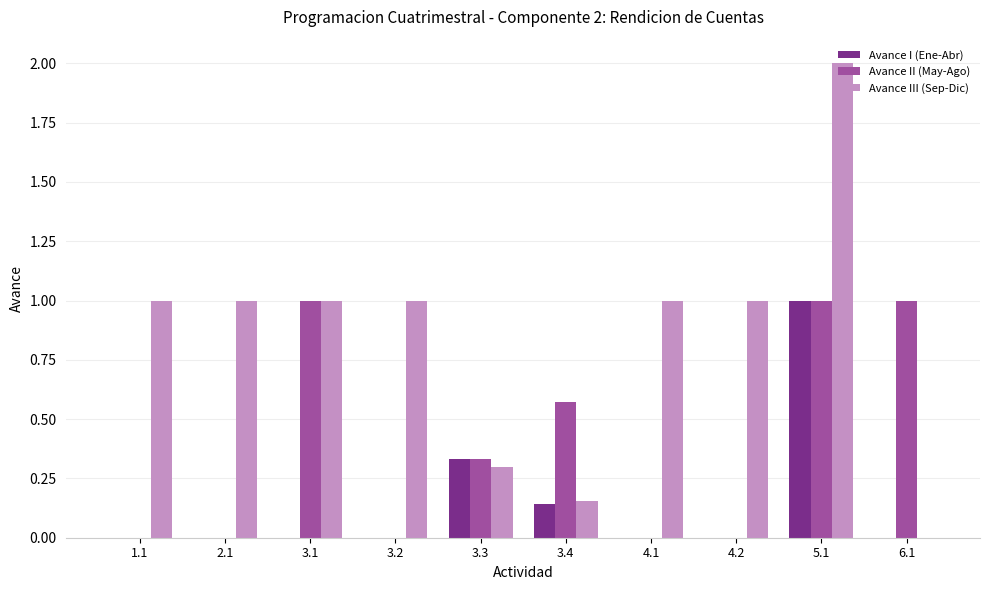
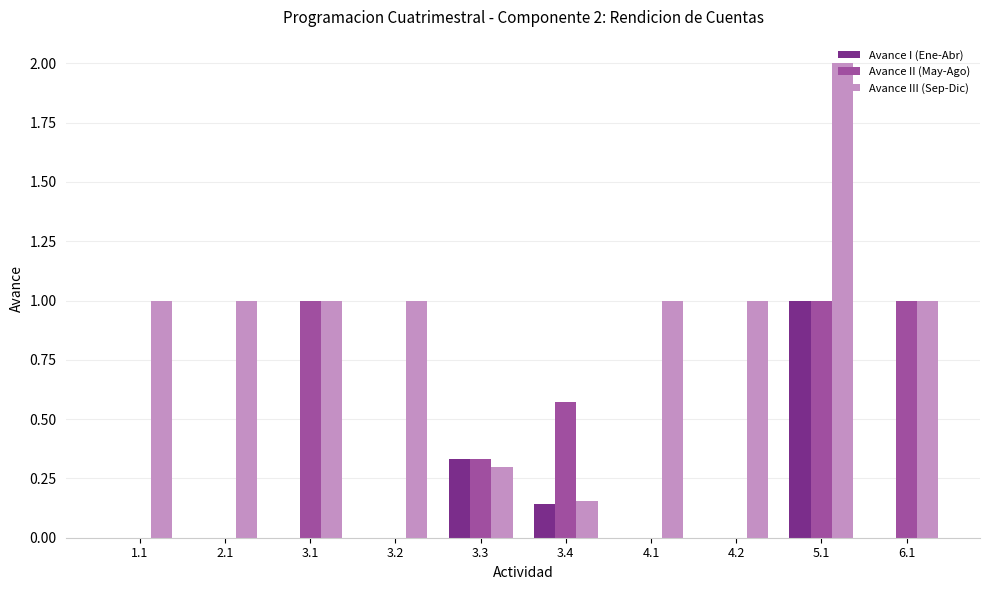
Avance III (Sep-Dic), 6.1: 0 -> 1
